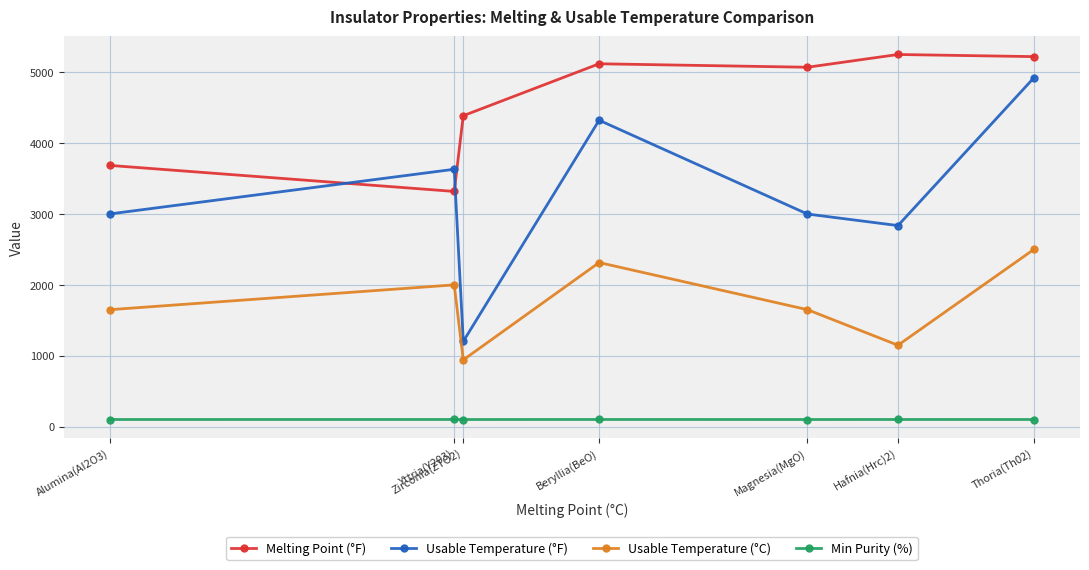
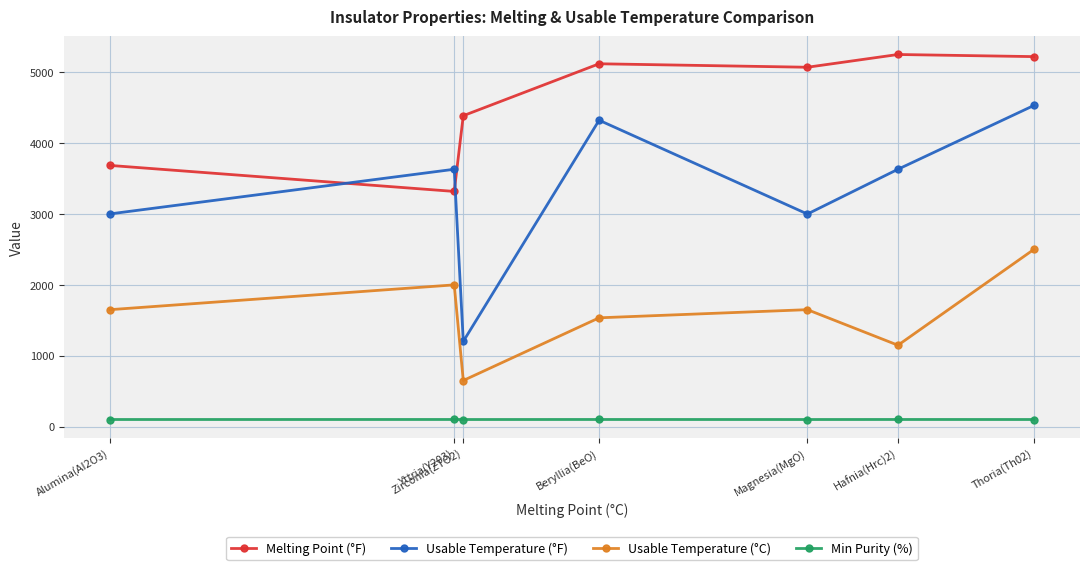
Usable Temperature (°C), Zirconia(ZTO2): 900 -> 700
Usable Temperature (°C), Beryllia(BeO): 2300 -> 1500
Usable Temperature (°F), Hafnia(Hrc)2): 2800 -> 3600
Usable Temperature (°F), Thoria(Th02): 4900 -> 4500
